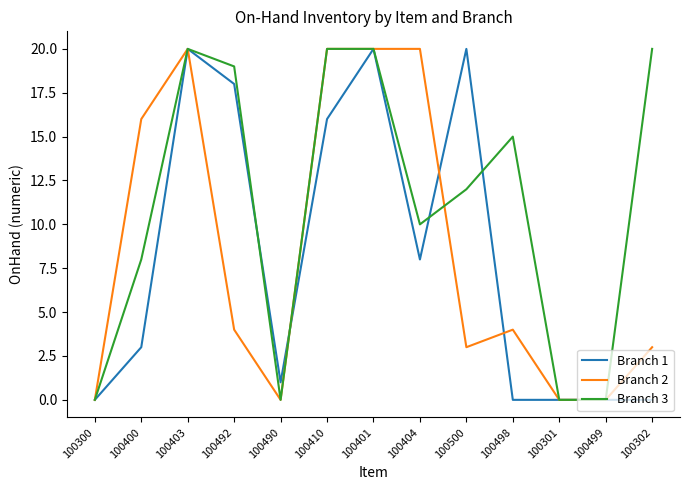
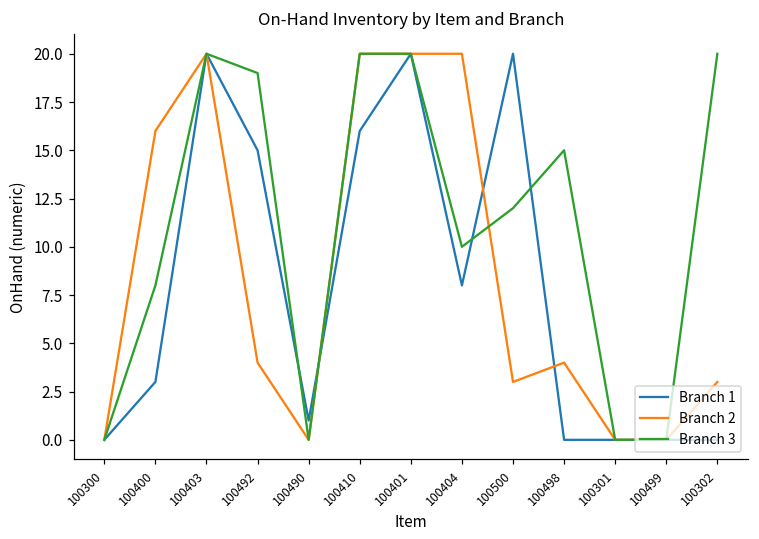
Branch 1, 100492: 18 -> 15
